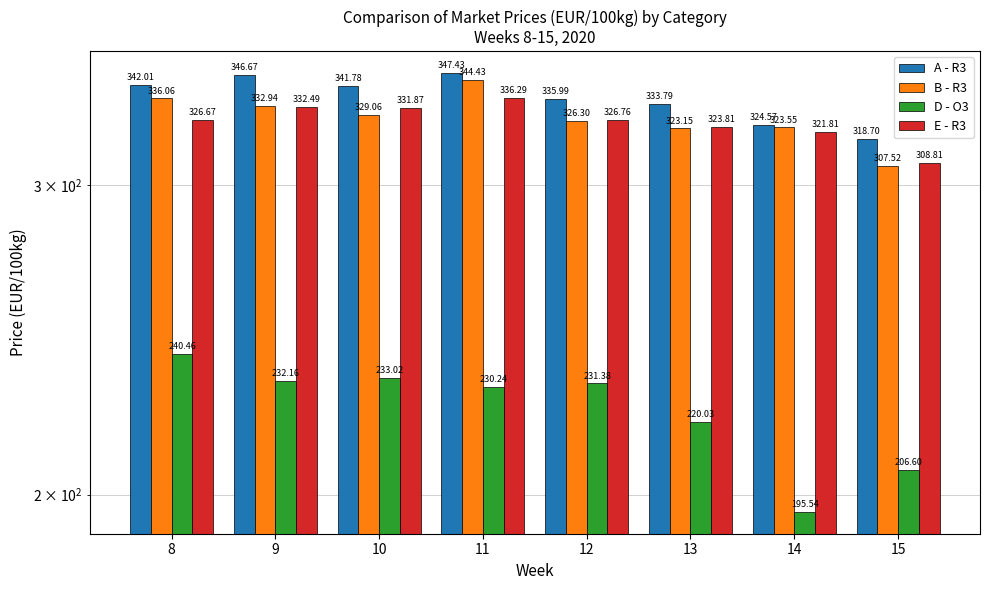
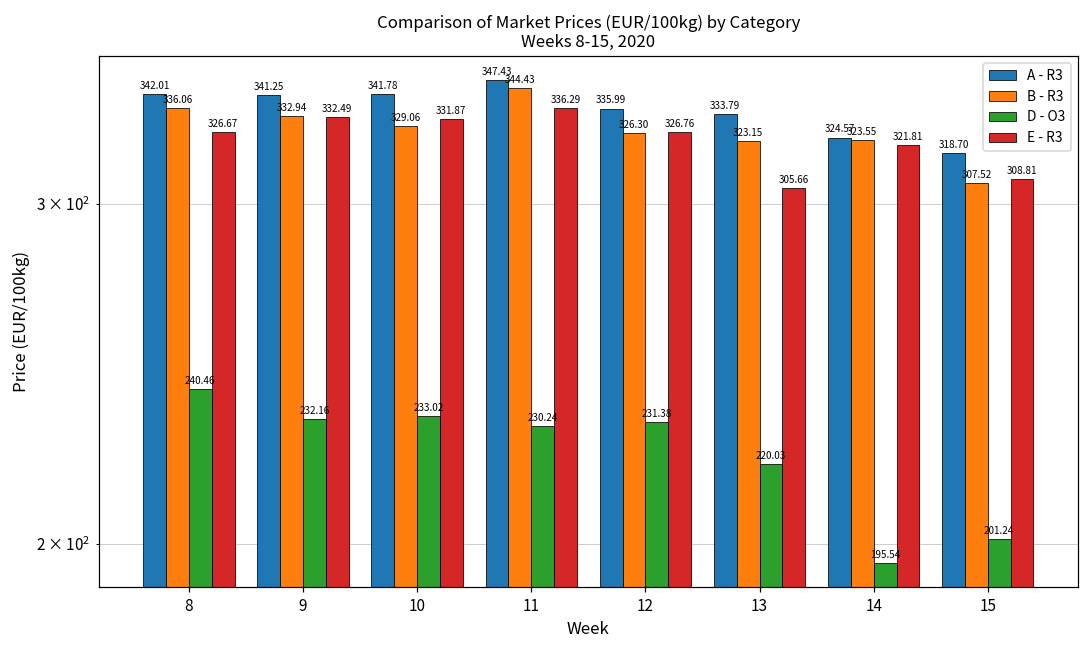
A - R3, 9: 346.67 -> 341.25
E - R3, 13: 323.81 -> 305.66
D - O3, 15: 206.60 -> 201.24
